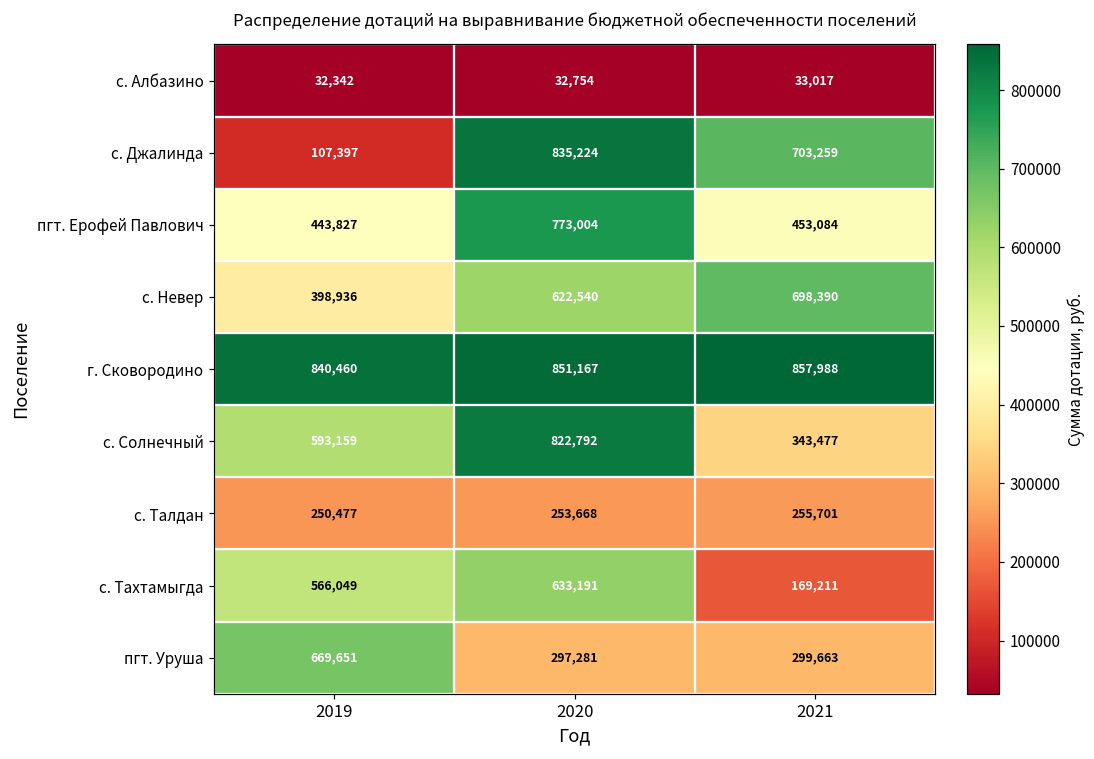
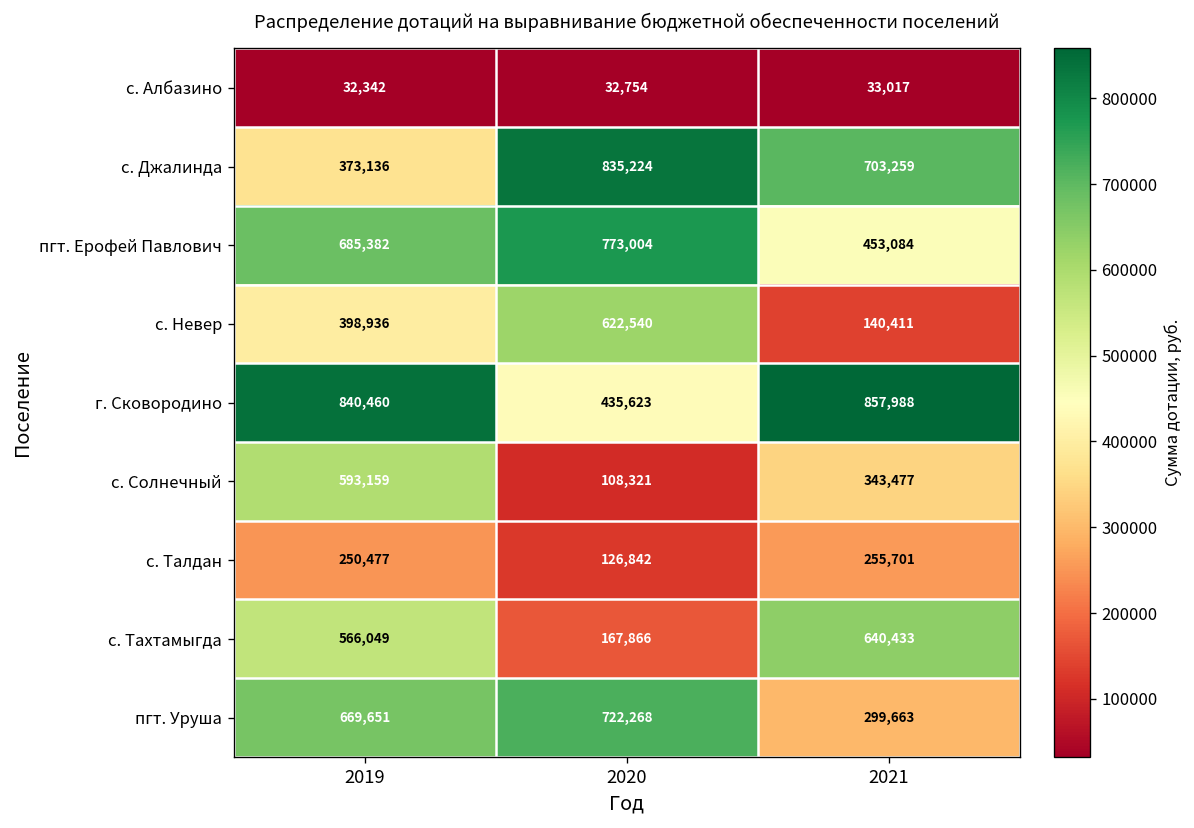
с. Джалинда, 2019: 107,397 -> 373,136
пгт. Ерофей Павлович, 2019: 443,827 -> 685,382
с. Невер, 2021: 698,390 -> 140,411
г. Сковородино, 2020: 851,167 -> 435,623
с. Солнечный, 2020: 822,792 -> 108,321
с. Талдан, 2020: 253,668 -> 126,842
с. Тахтамыгда, 2020: 633,191 -> 167,866
с. Тахтамыгда, 2021: 169,211 -> 640,433
пгт. Уруша, 2020: 297,281 -> 722,268
